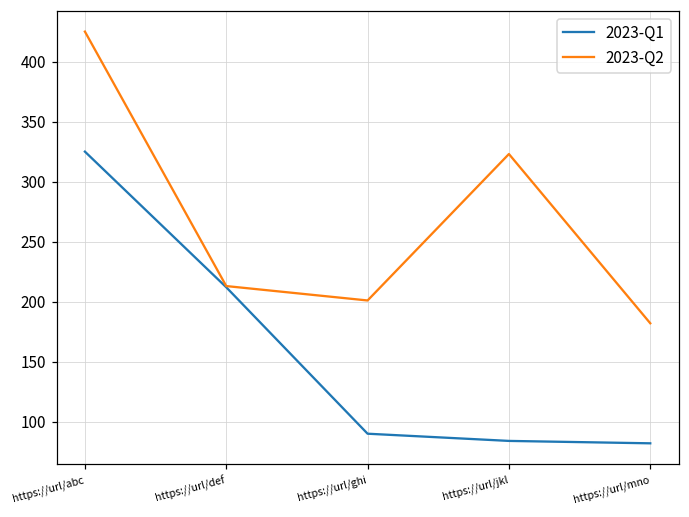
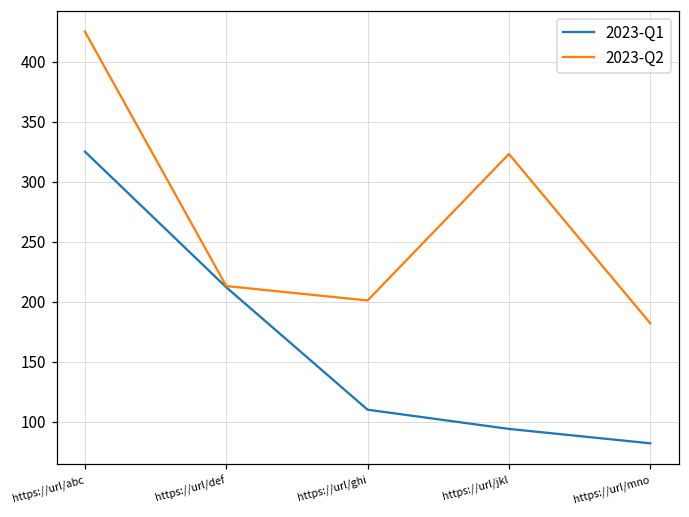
2023-Q1, https://url/ghi: 90 -> 110
2023-Q1, https://url/jkl: 84 -> 94
